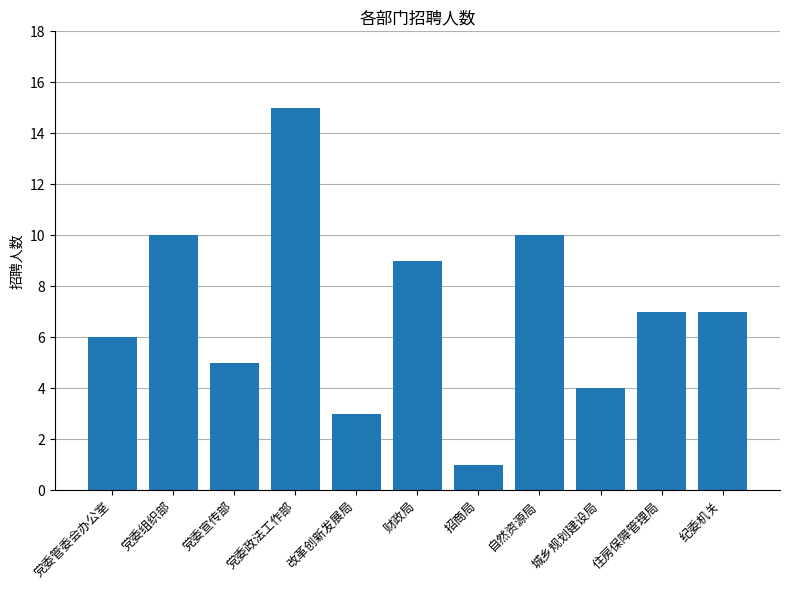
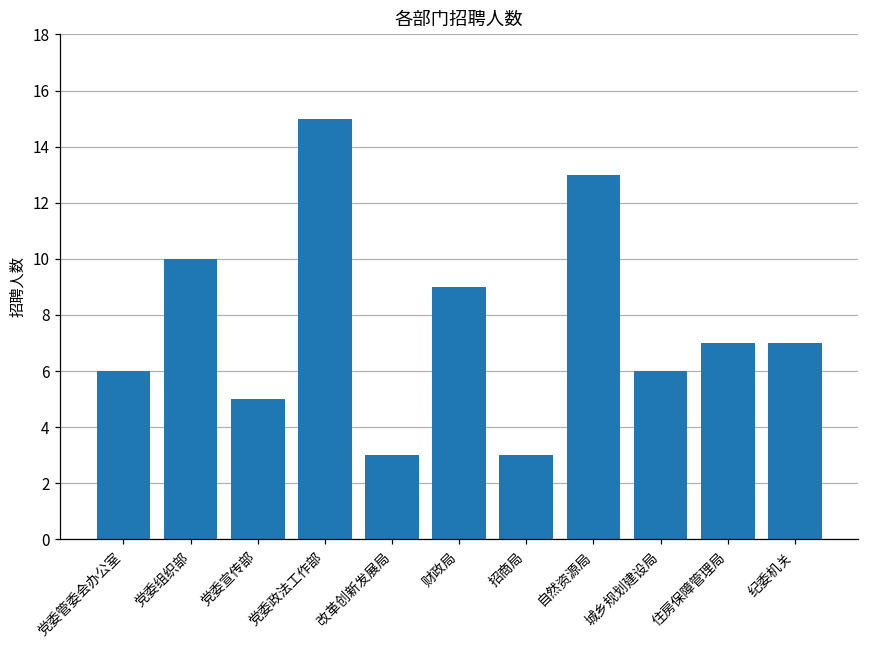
招商局: 1 -> 3
自然资源局: 10 -> 13
城乡规划建设局: 4 -> 6
